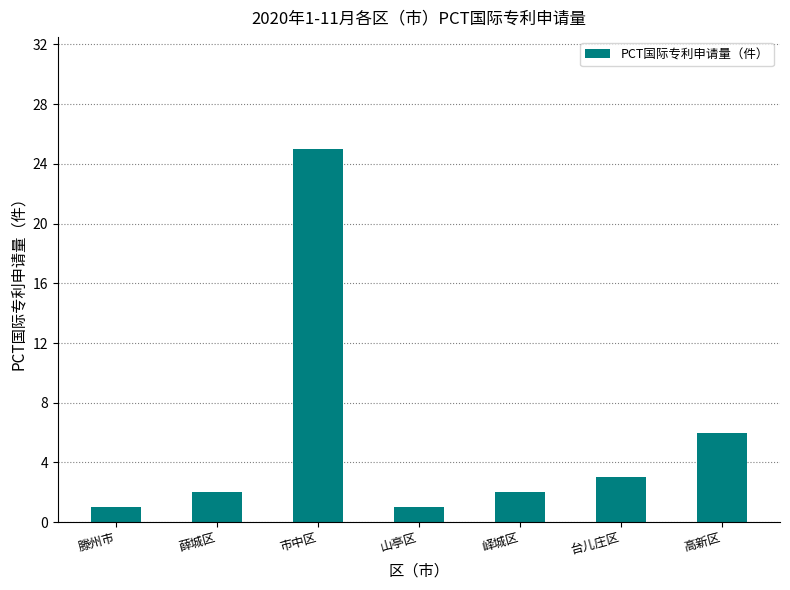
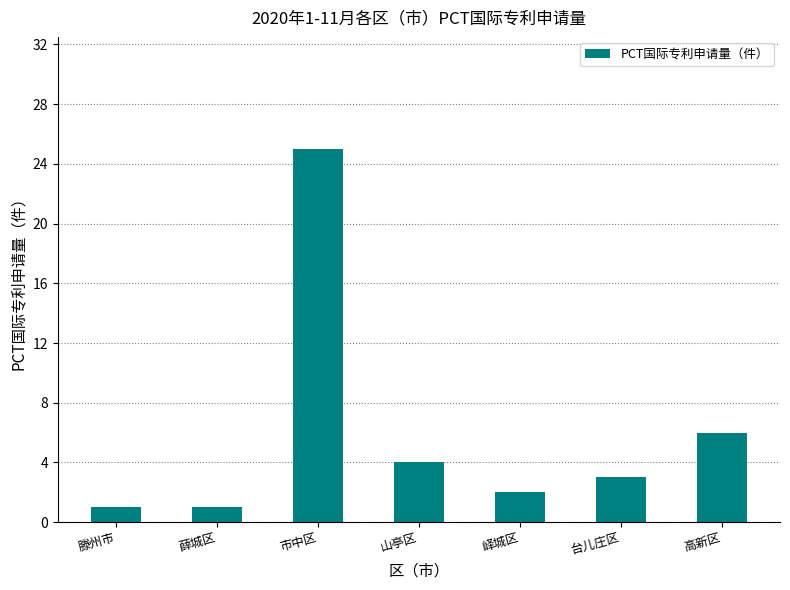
薛城区: 2 -> 1
山亭区: 1 -> 4
